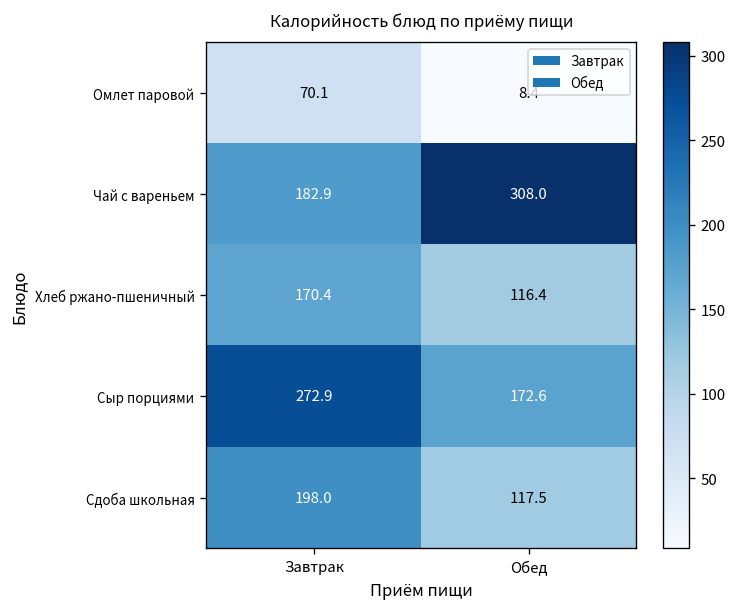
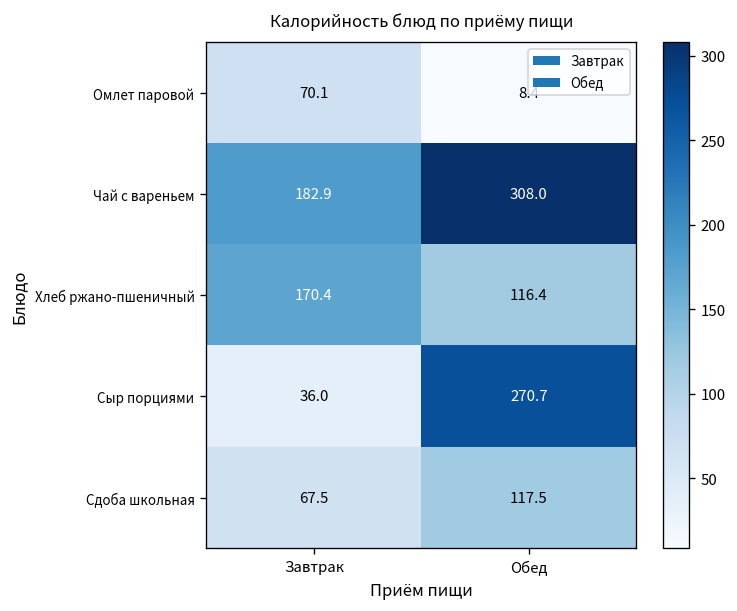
Сыр порциями, Завтрак: 272.9 -> 36.0
Сыр порциями, Обед: 172.6 -> 270.7
Сдоба школьная, Завтрак: 198.0 -> 67.5
